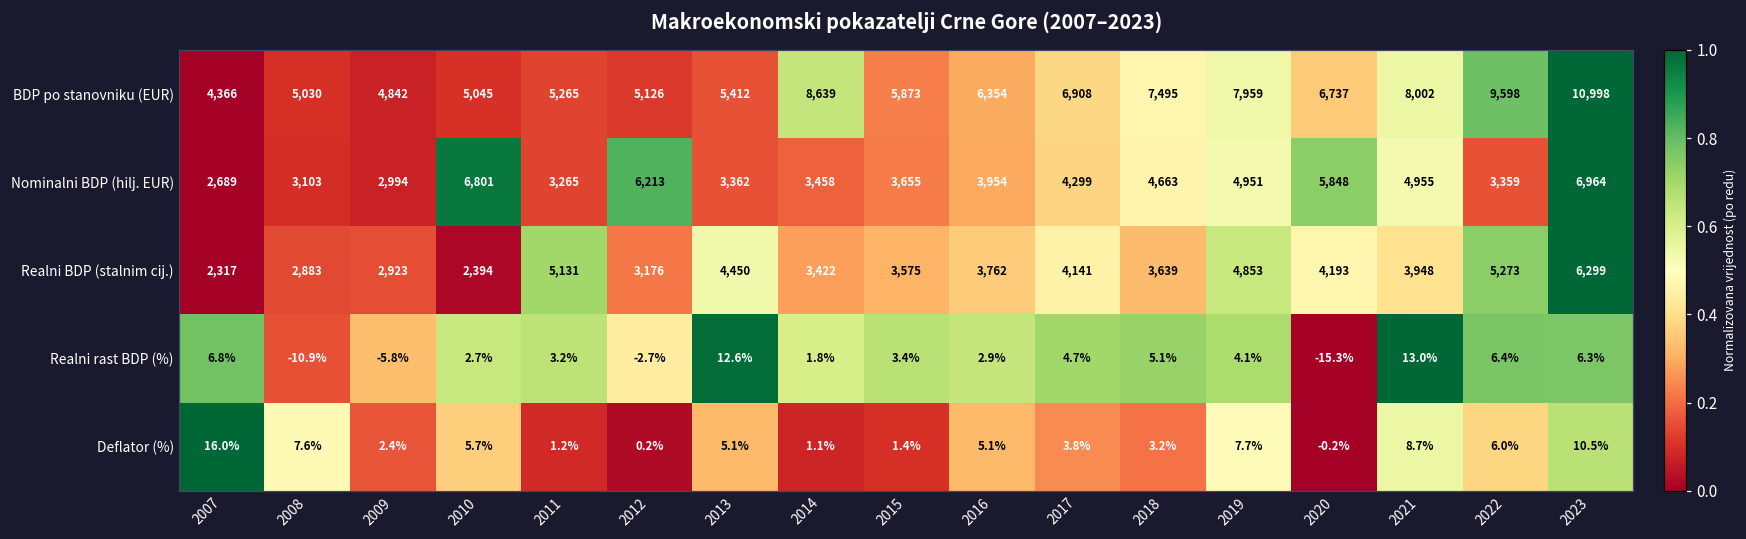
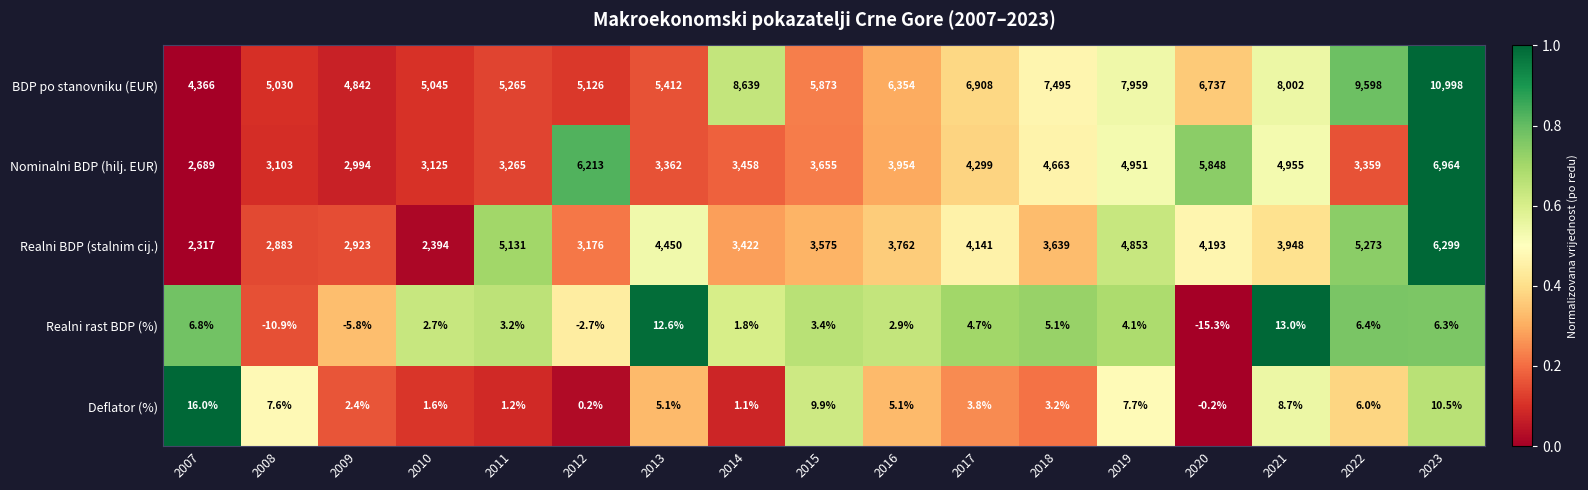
Nominalni BDP (hilj. EUR), 2010: 6,801 -> 3,125
Deflator (%), 2010: 5.7% -> 1.6%
Deflator (%), 2015: 1.4% -> 9.9%
